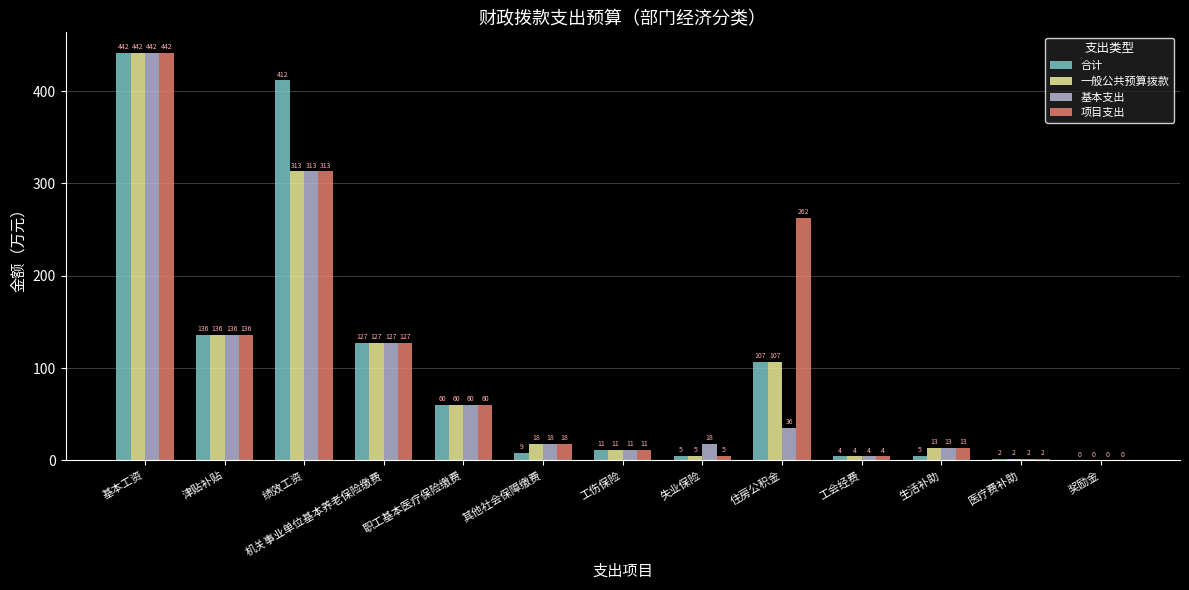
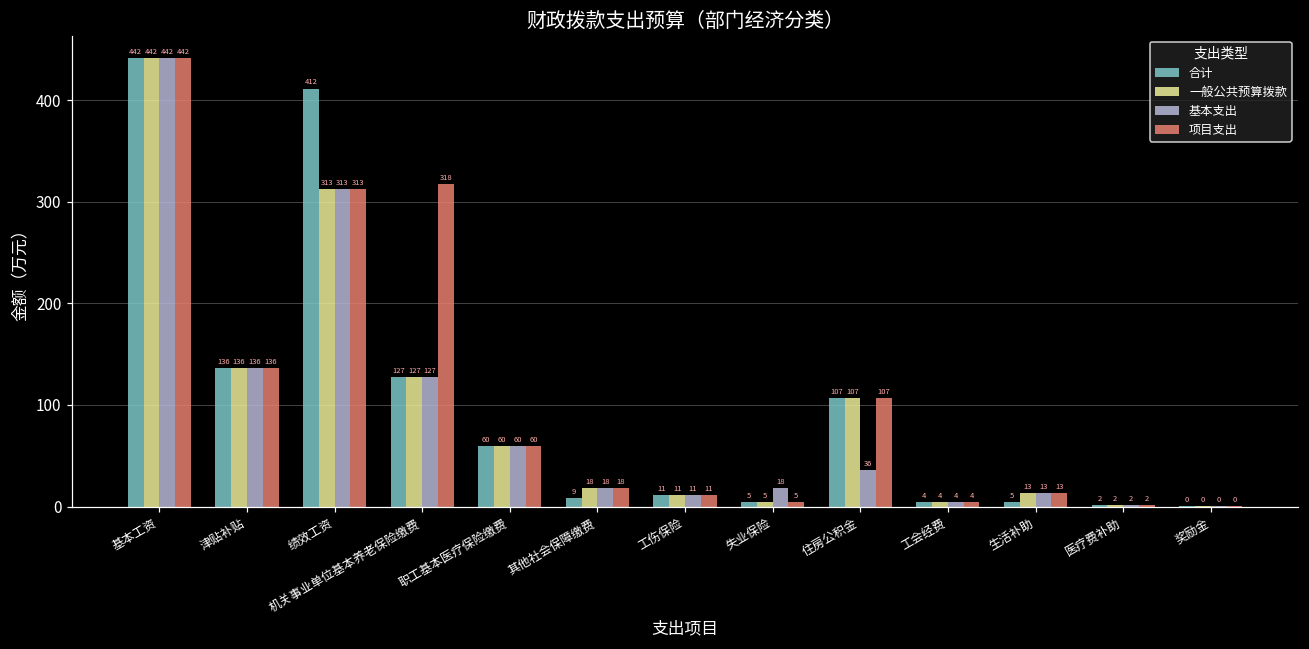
项目支出, 机关事业单位基本养老保险缴费: 127 -> 318
项目支出, 住房公积金: 262 -> 107
